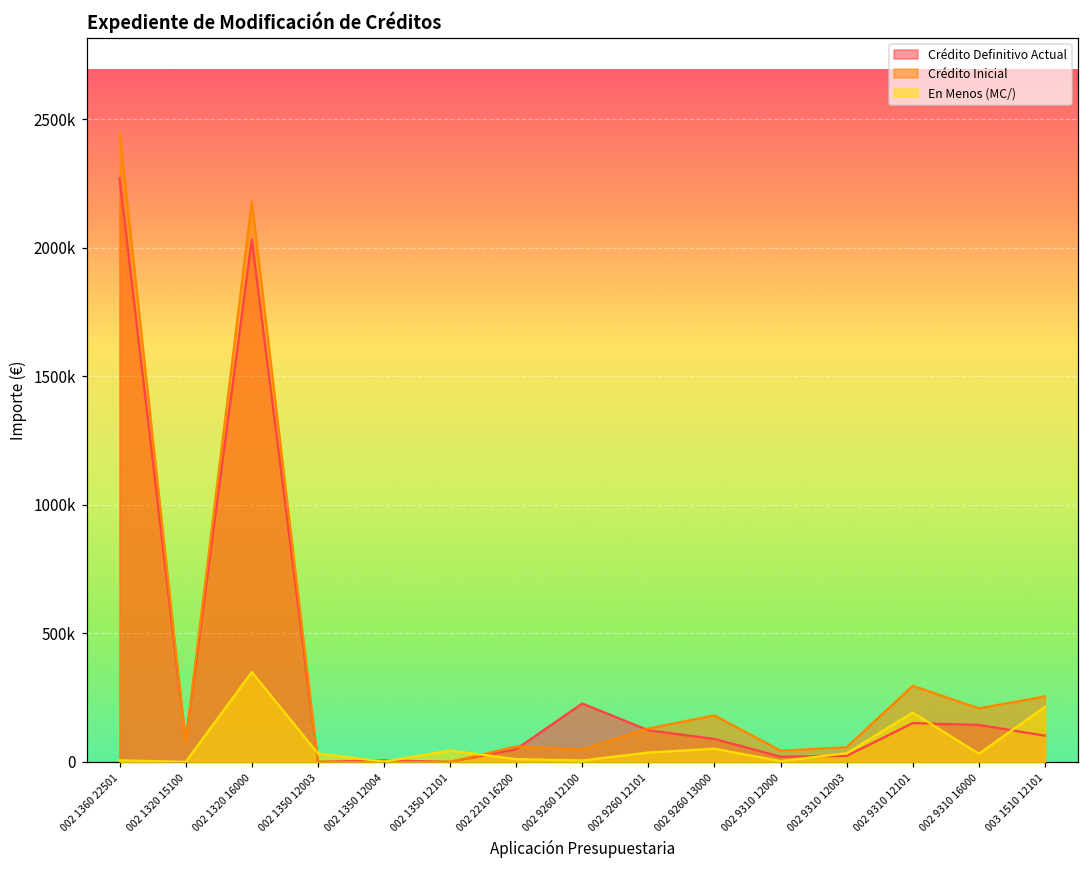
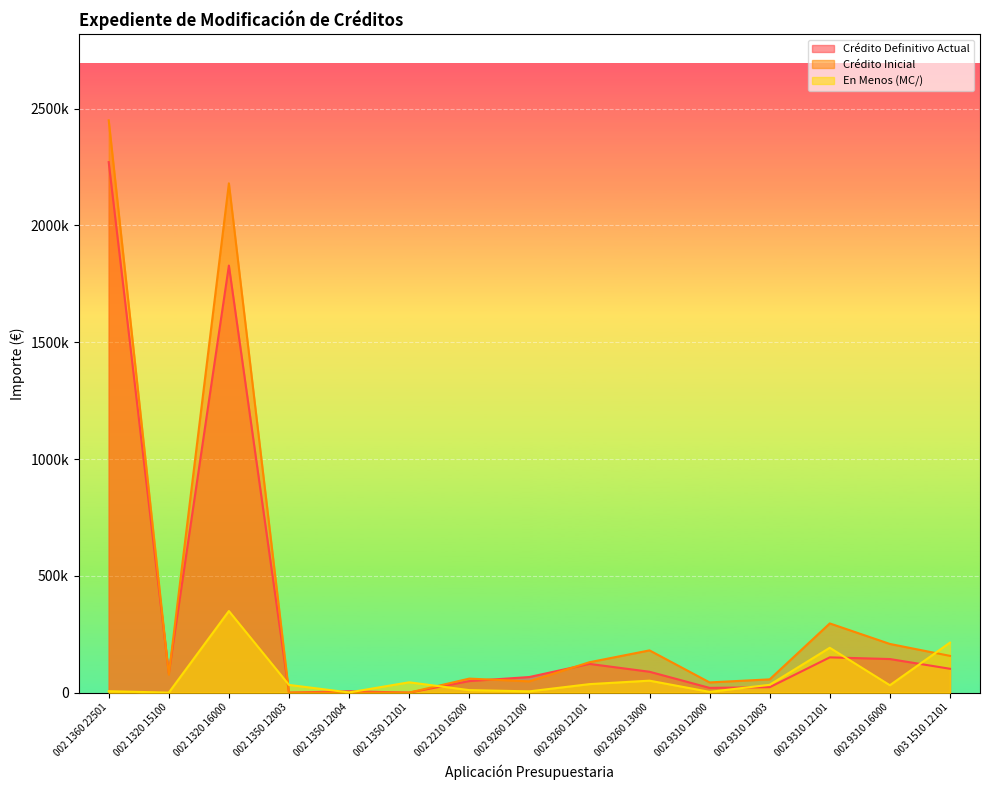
Crédito Definitivo Actual, 002 1320 16000: 2030000 -> 1830000
Crédito Definitivo Actual, 002 9260 12100: 230000 -> 70000
Crédito Inicial, 003 1510 12101: 250000 -> 160000
